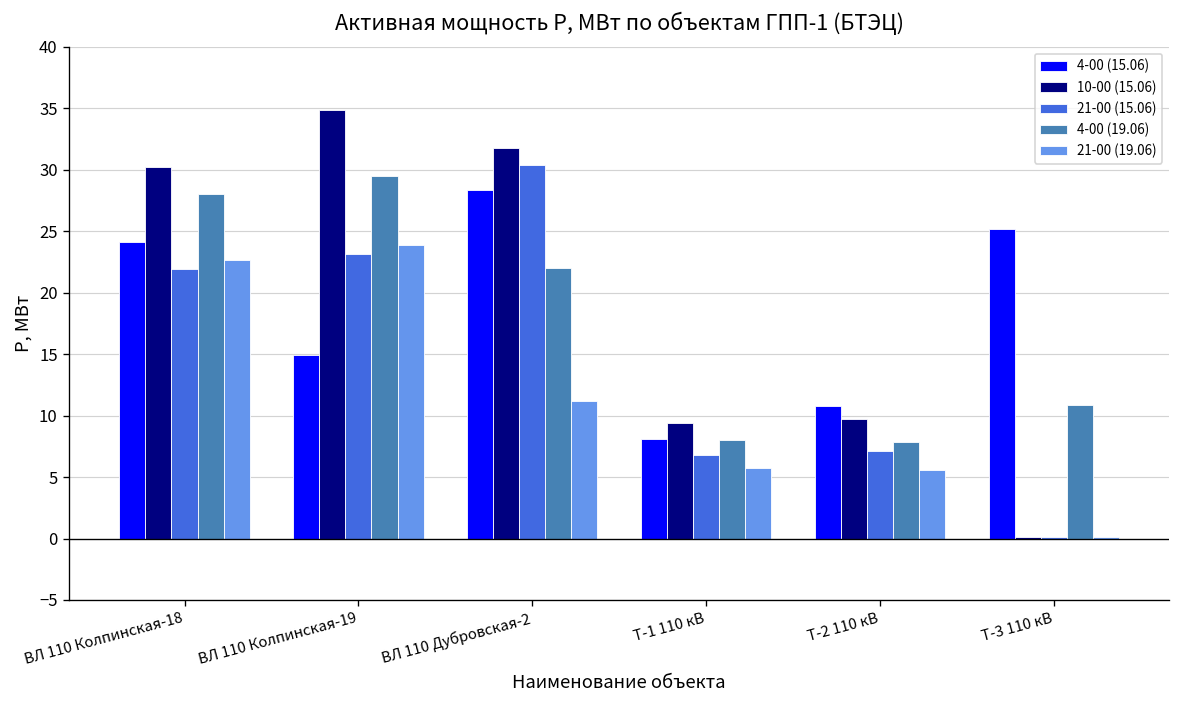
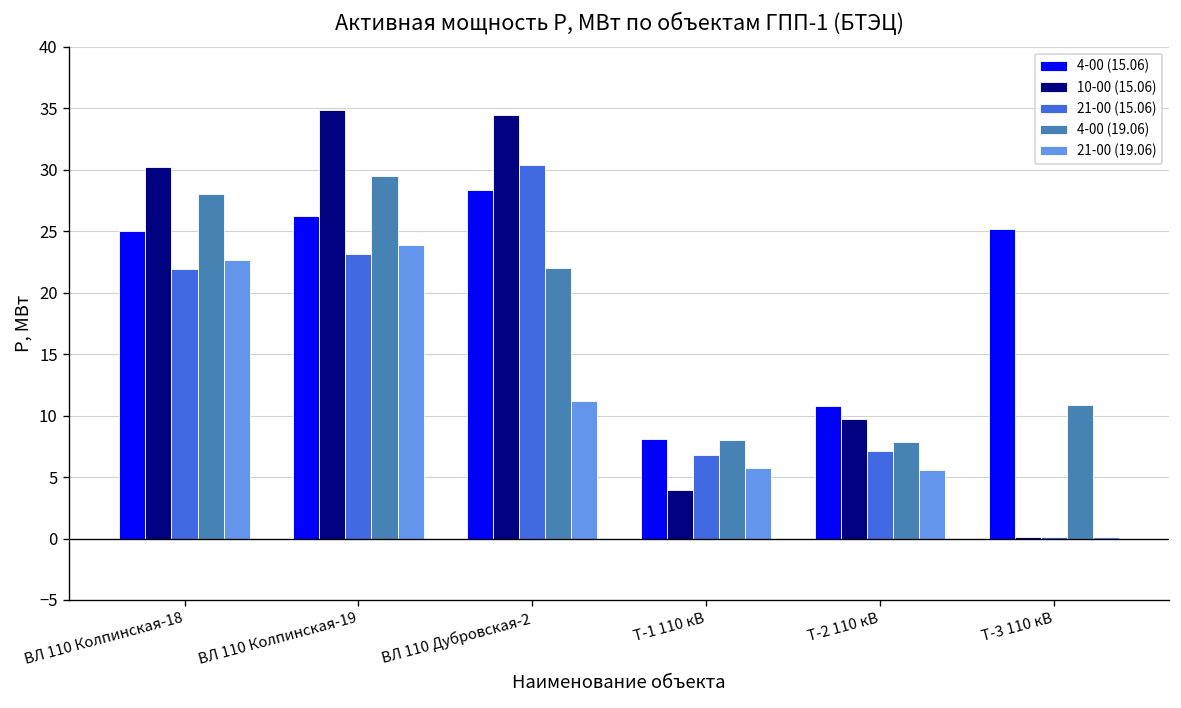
4-00 (15.06), ВЛ 110 Колпинская-18: 24.1 -> 25.0
4-00 (15.06), ВЛ 110 Колпинская-19: 14.9 -> 26.2
10-00 (15.06), ВЛ 110 Дубровская-2: 31.8 -> 34.5
10-00 (15.06), Т-1 110 кВ: 9.4 -> 3.9
